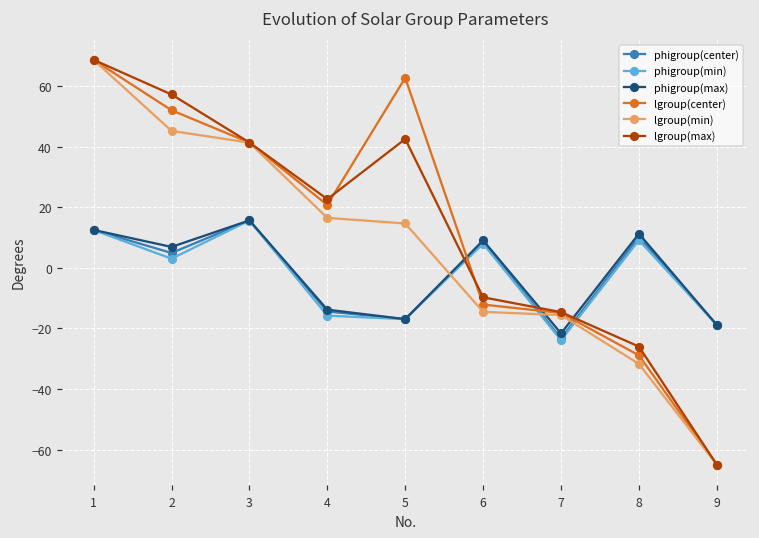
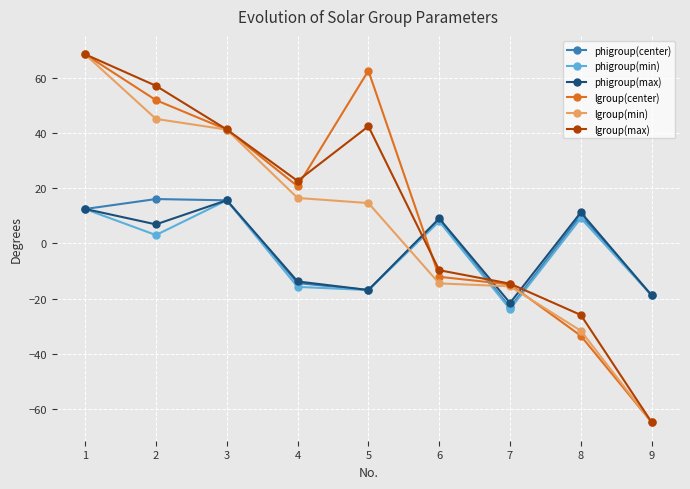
phigroup(center), 2: 5 -> 16
lgroup(center), 8: -29 -> -34
